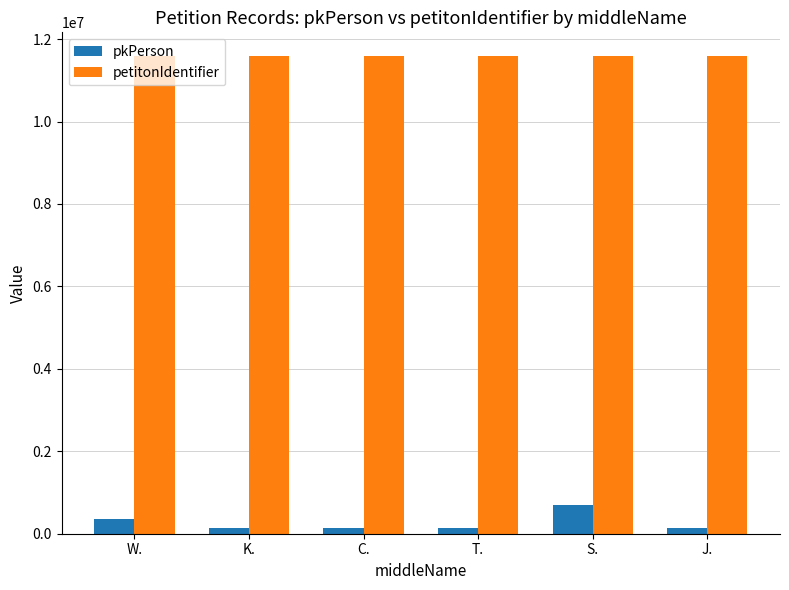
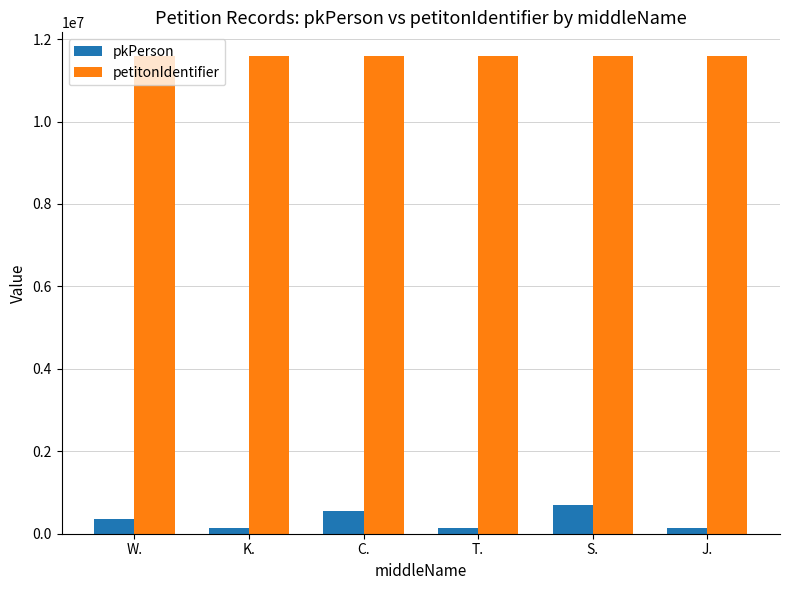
pkPerson, C.: 100000 -> 500000
